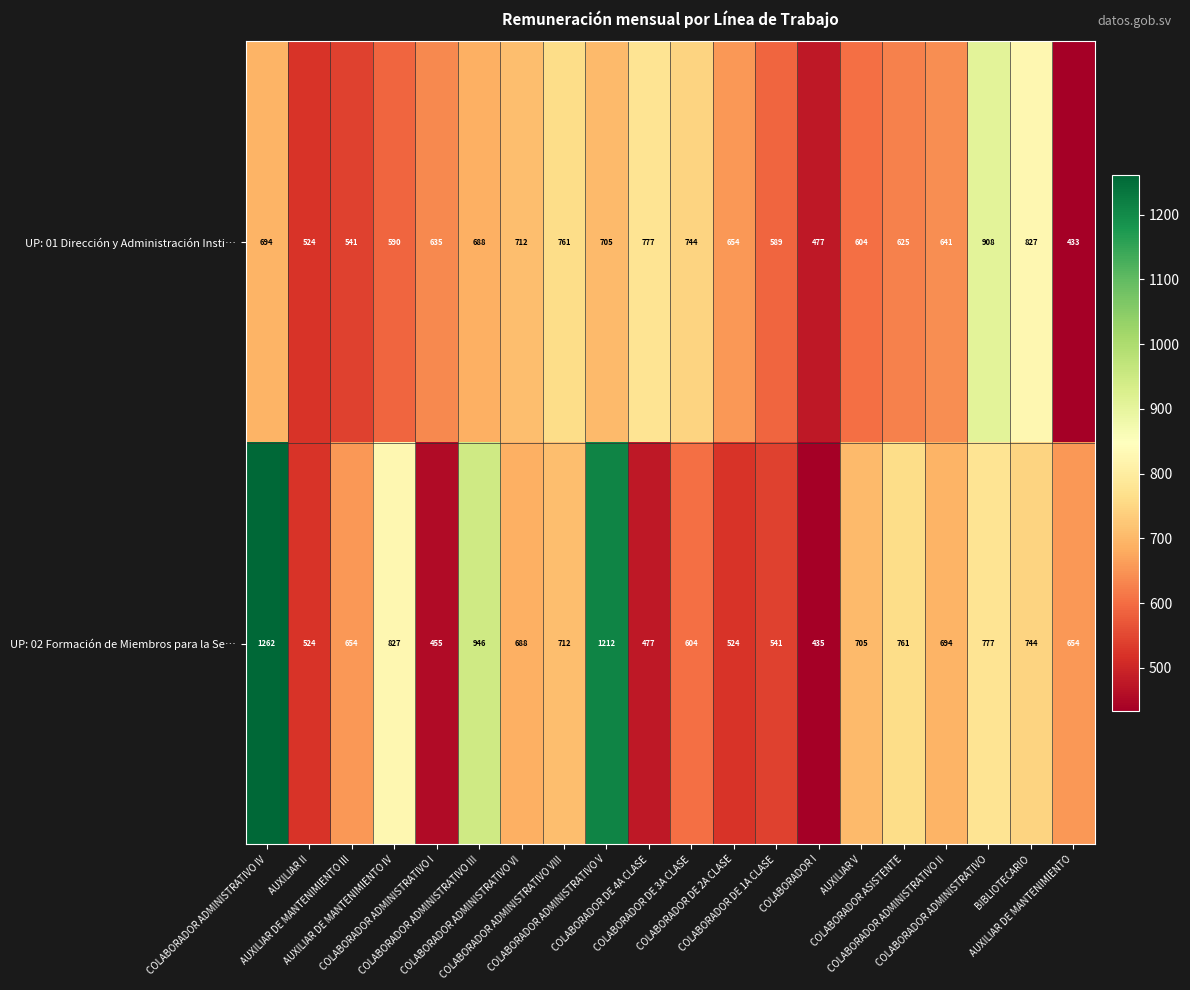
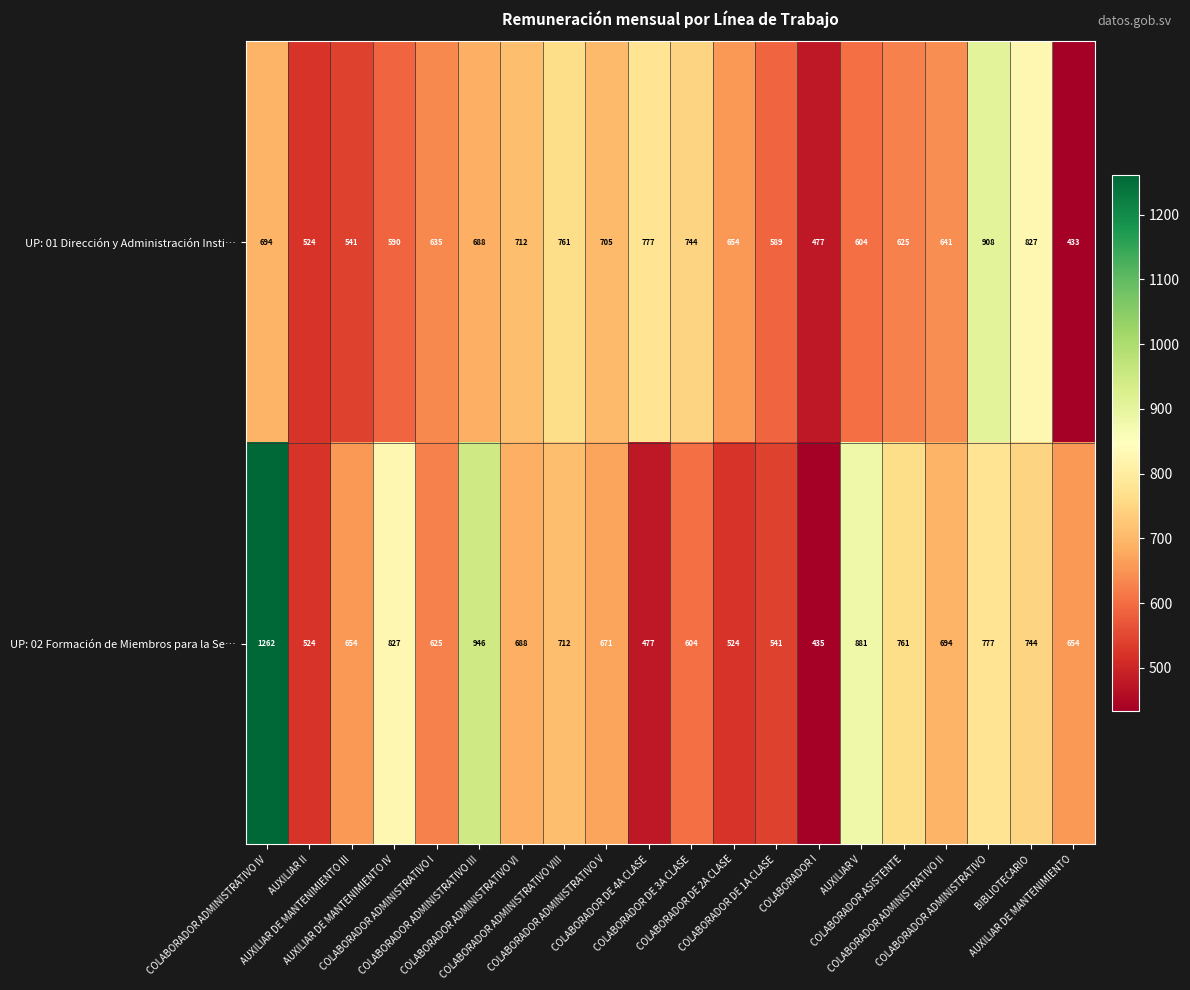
UP: 02 Formación de Miembros para la Se…, COLABORADOR ADMINISTRATIVO I: 455 -> 625
UP: 02 Formación de Miembros para la Se…, COLABORADOR ADMINISTRATIVO V: 1212 -> 671
UP: 02 Formación de Miembros para la Se…, AUXILIAR V: 705 -> 881
